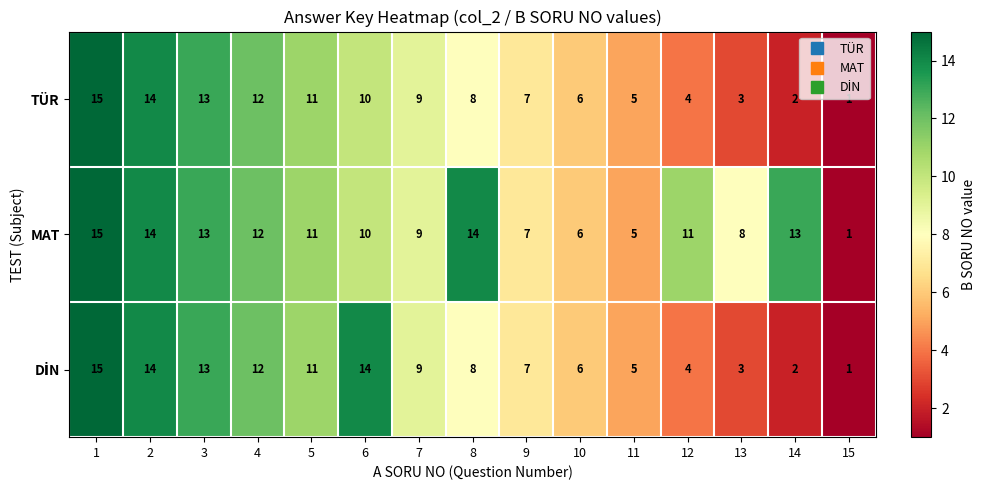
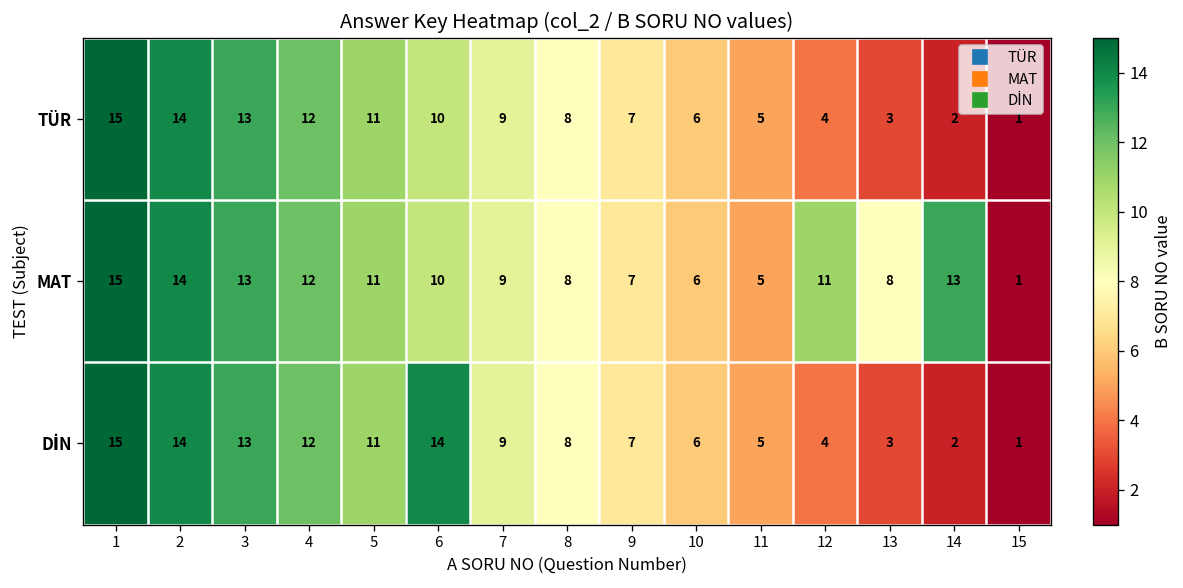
MAT, 8: 14 -> 8
